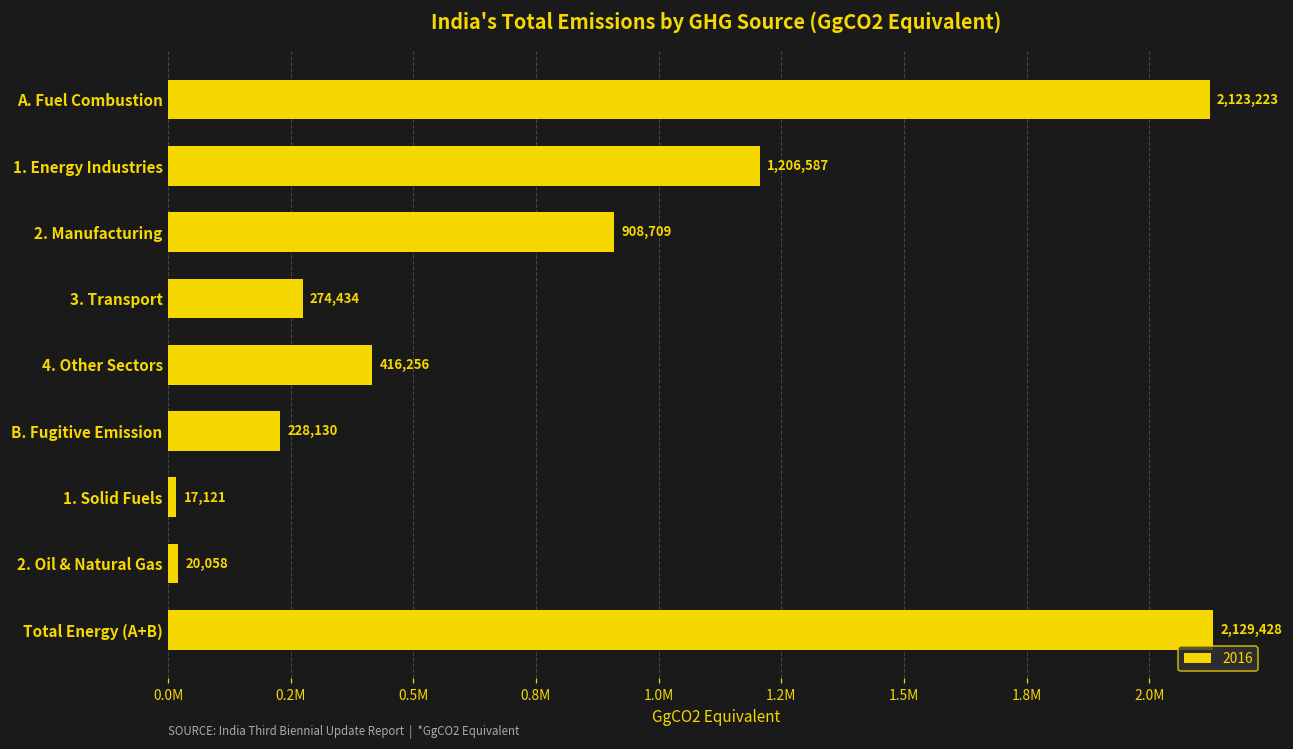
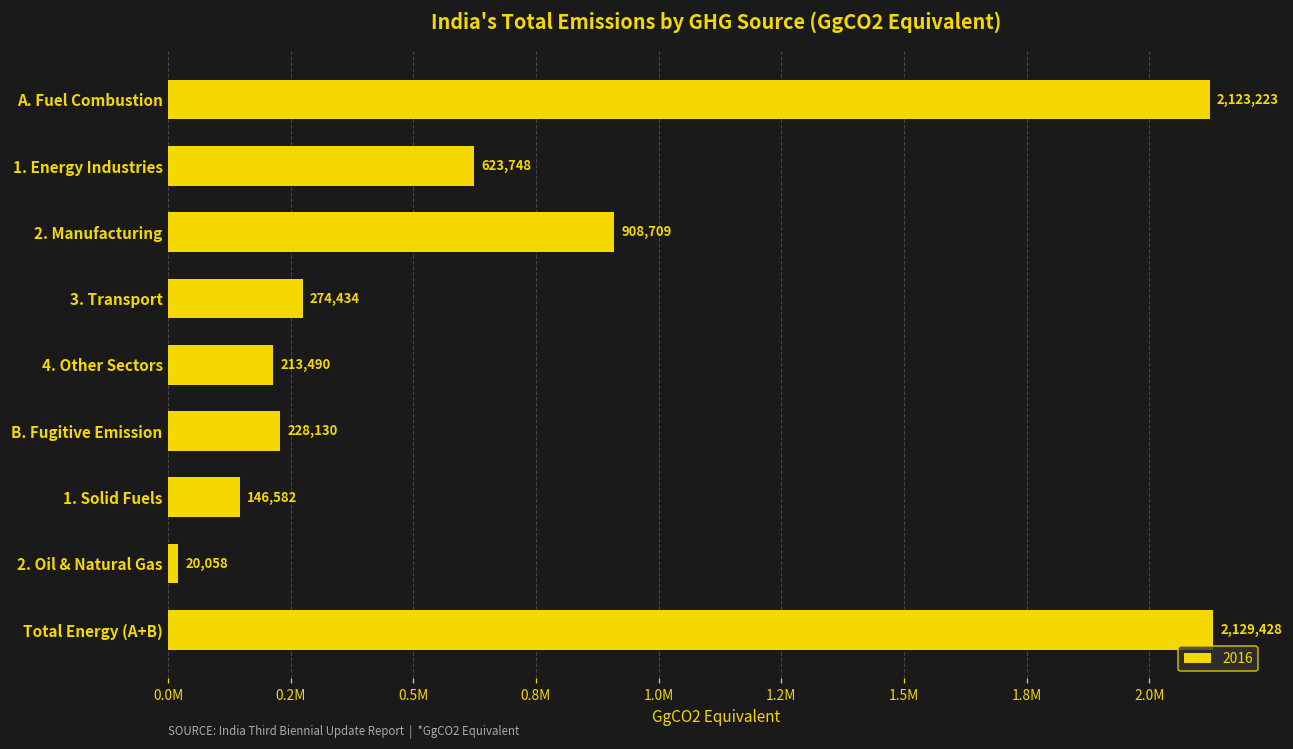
1. Energy Industries: 1,206,587 -> 623,748
4. Other Sectors: 416,256 -> 213,490
1. Solid Fuels: 17,121 -> 146,582
